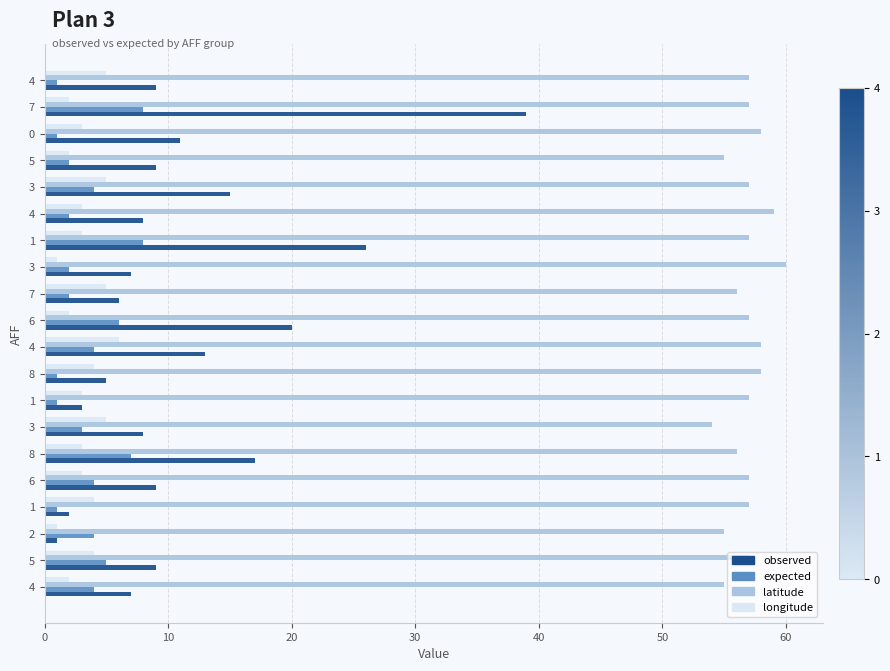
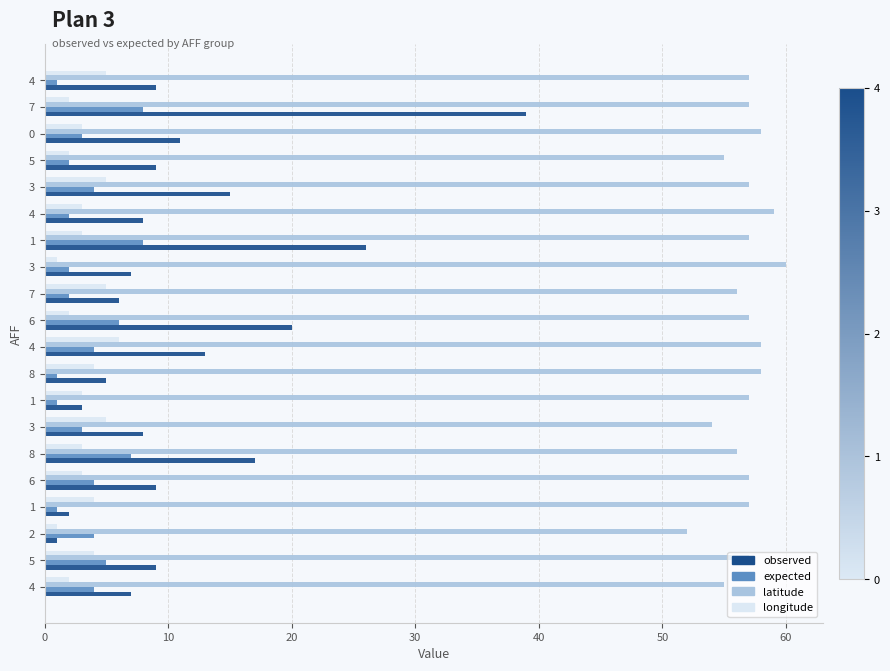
expected, 0: 1 -> 3
latitude, 2: 55 -> 52
